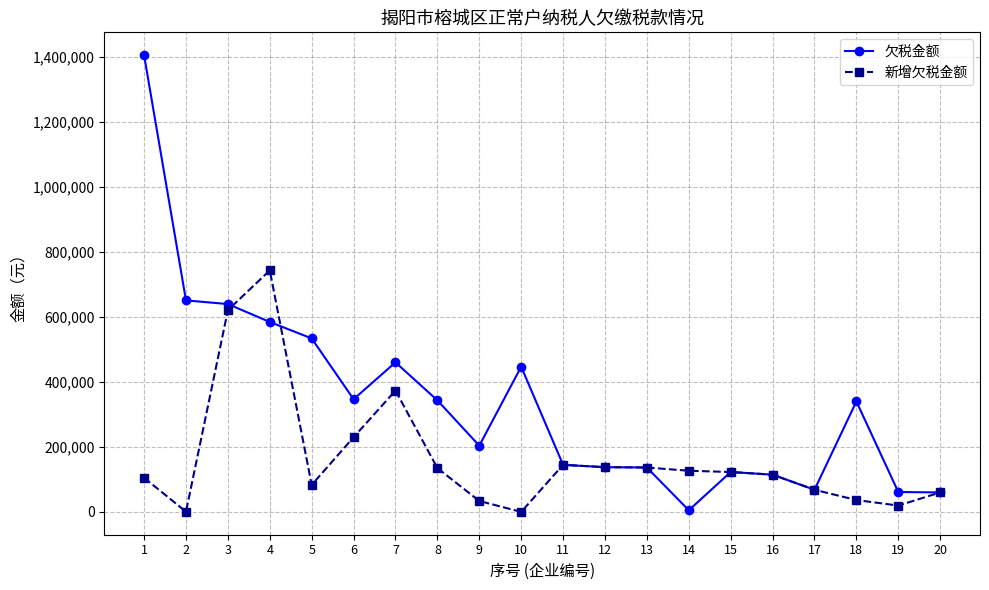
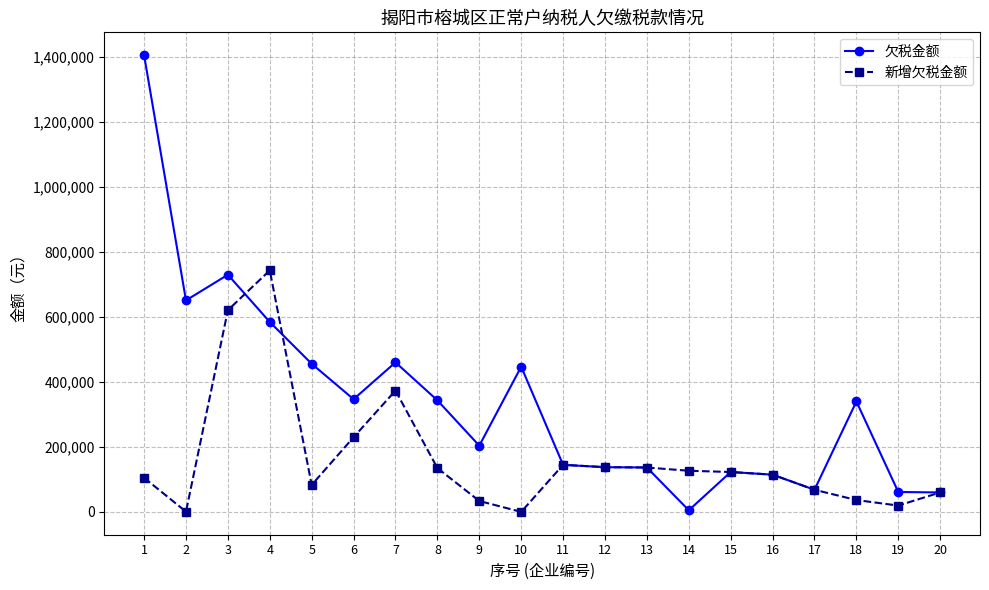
欠税金额, 3: 640,000 -> 730,000
欠税金额, 5: 530,000 -> 460,000
